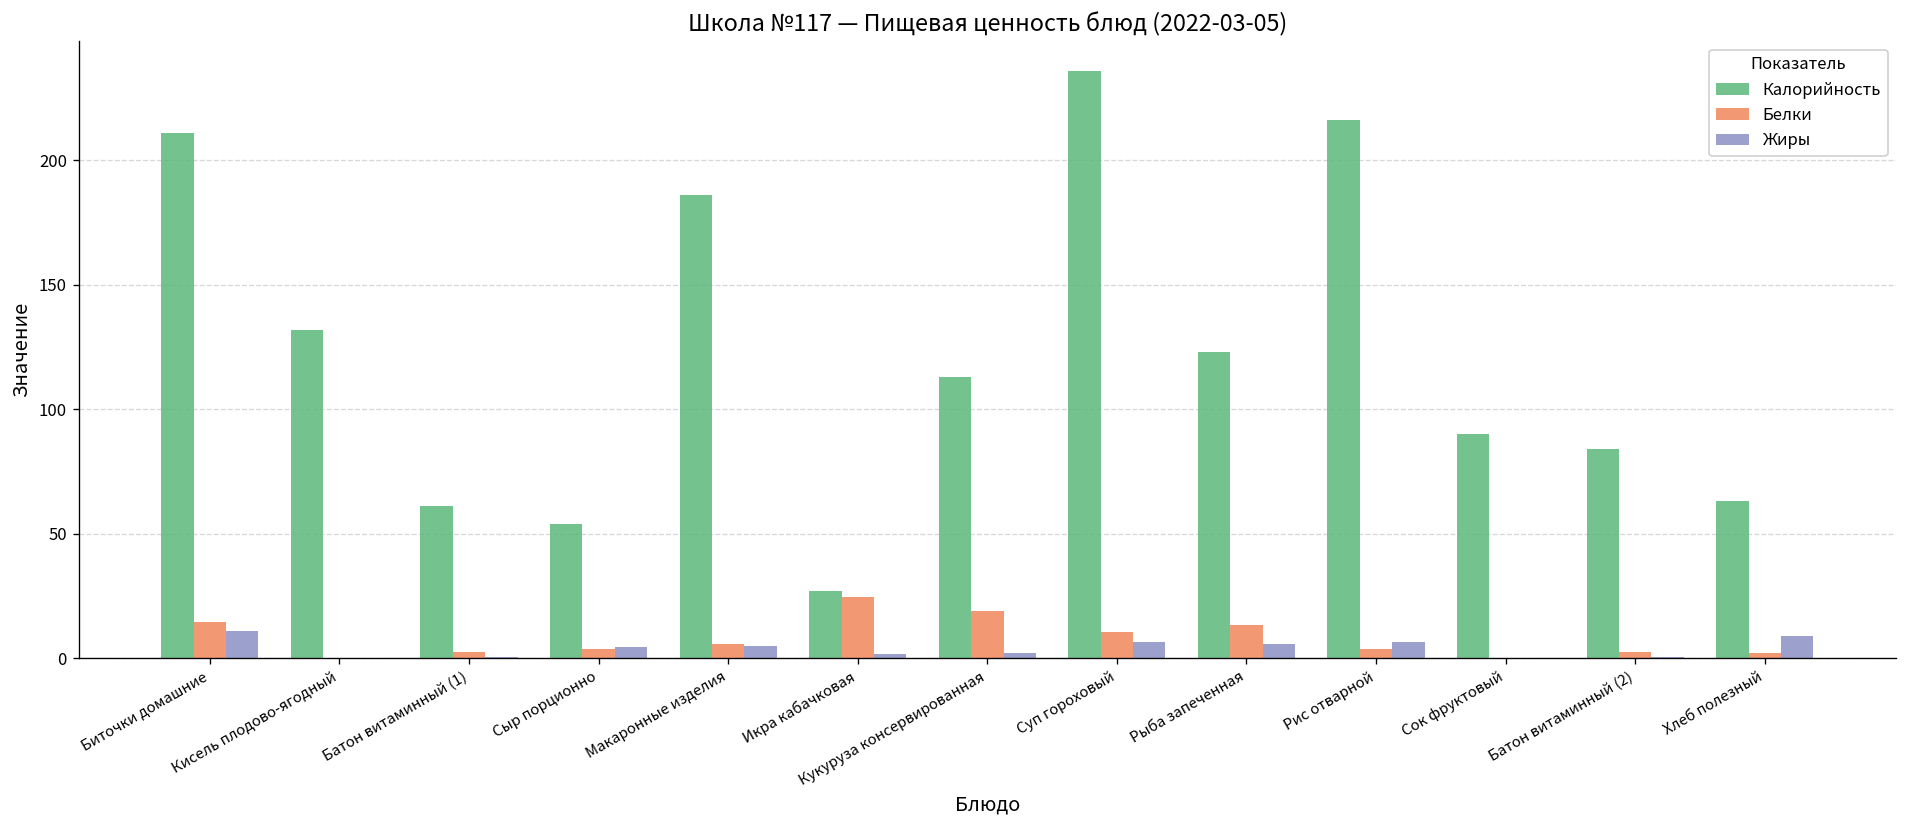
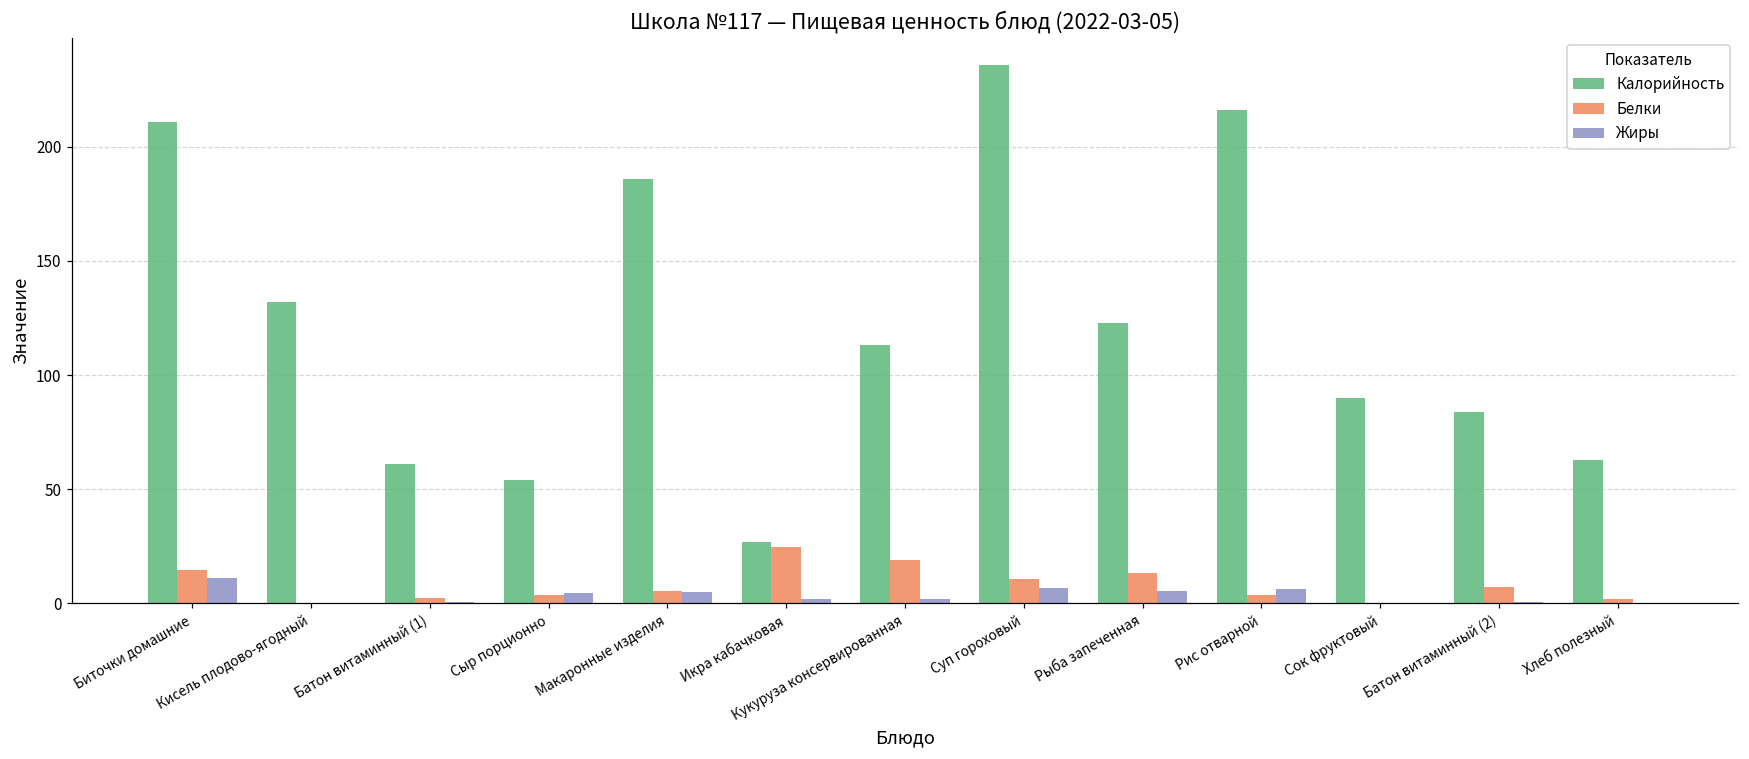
Белки, Батон витаминный (2): 2 -> 7
Жиры, Хлеб полезный: 9 -> 0
